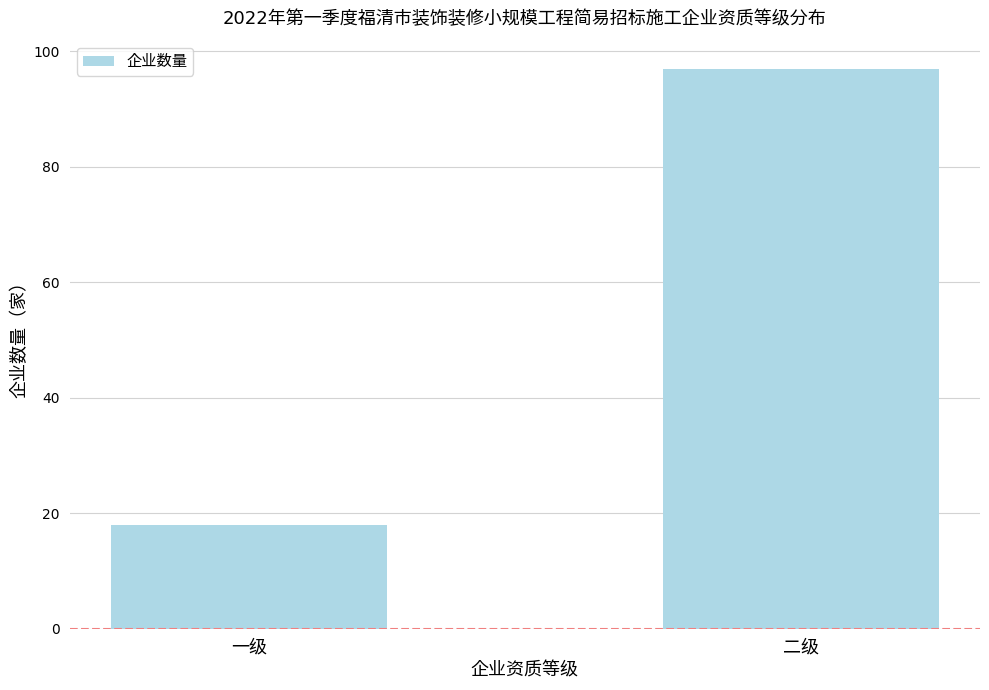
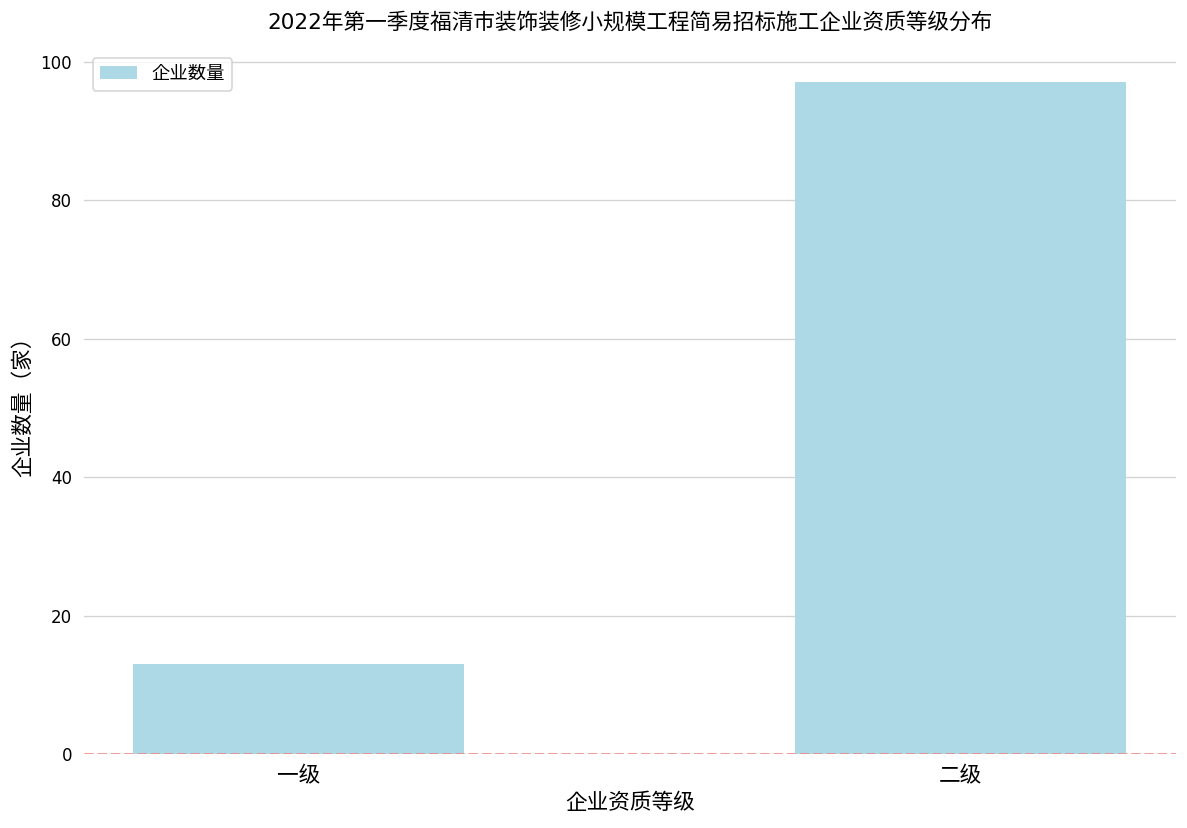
一级: 18 -> 13
